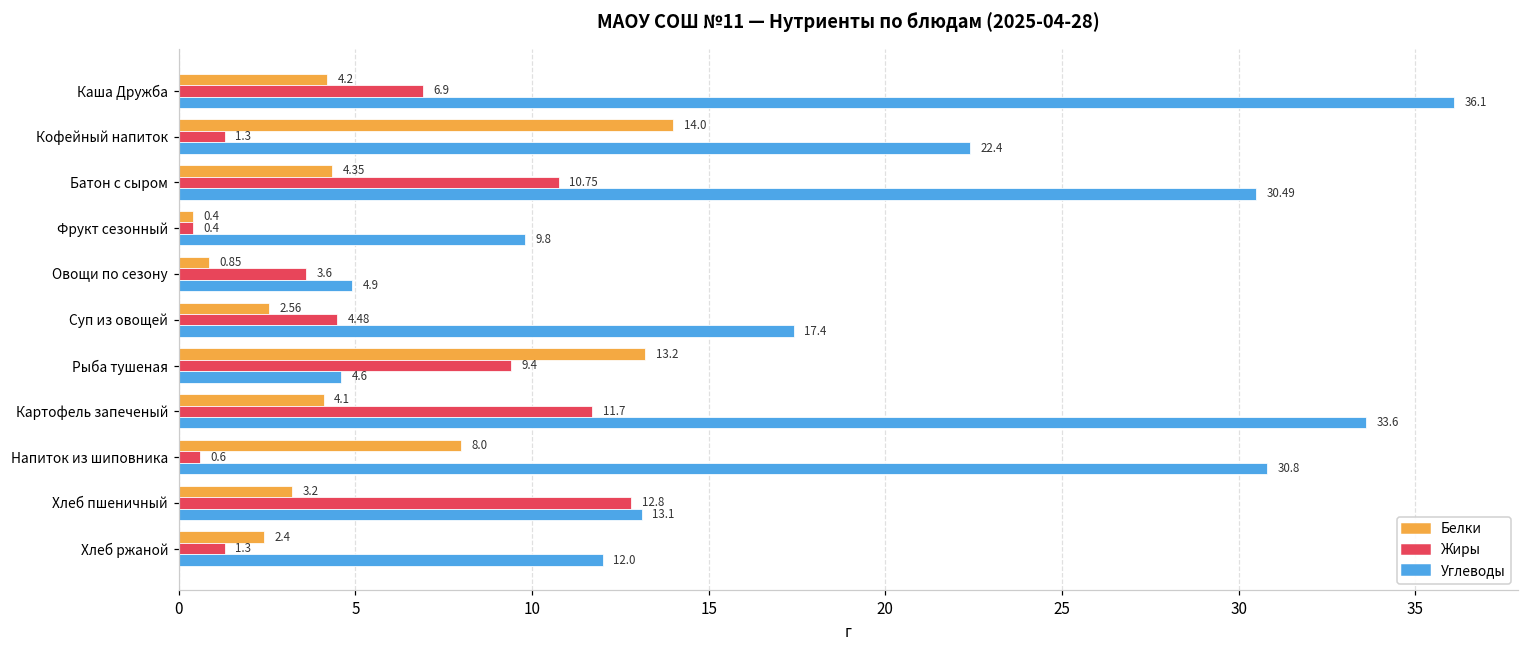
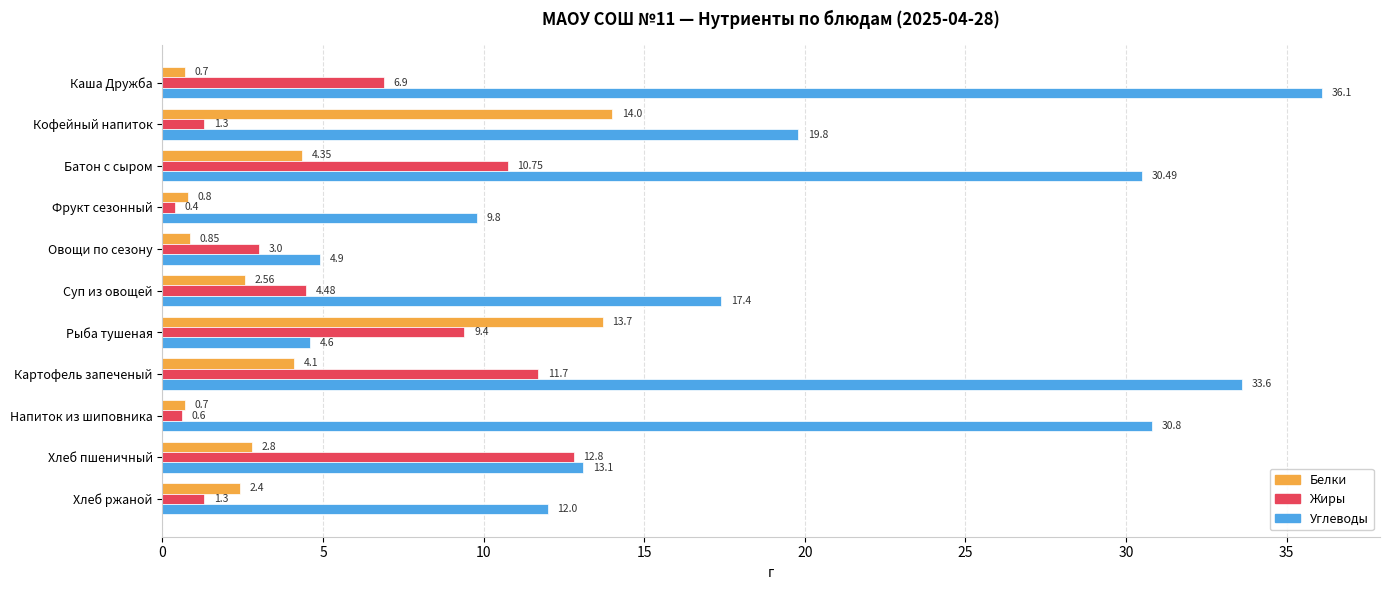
Белки, Каша Дружба: 4.2 -> 0.7
Углеводы, Кофейный напиток: 22.4 -> 19.8
Белки, Фрукт сезонный: 0.4 -> 0.8
Жиры, Овощи по сезону: 3.6 -> 3.0
Белки, Рыба тушеная: 13.2 -> 13.7
Белки, Напиток из шиповника: 8.0 -> 0.7
Белки, Хлеб пшеничный: 3.2 -> 2.8
